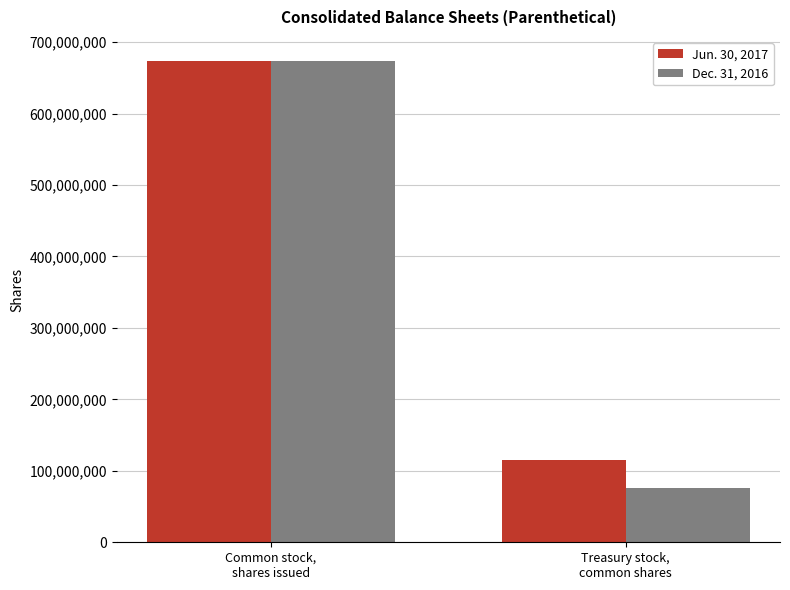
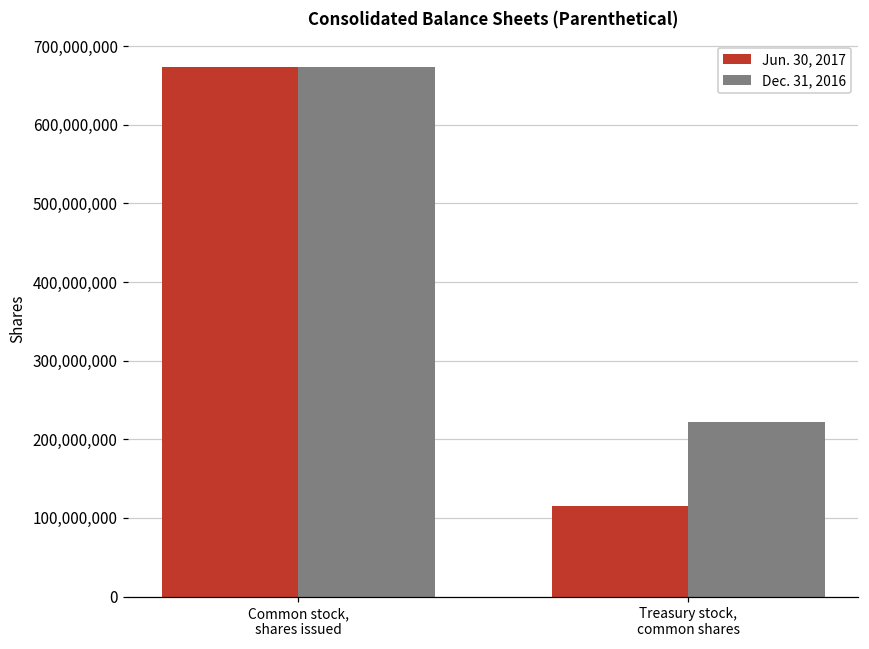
Dec. 31, 2016, Treasury stock, common shares: 80,000,000 -> 220,000,000
